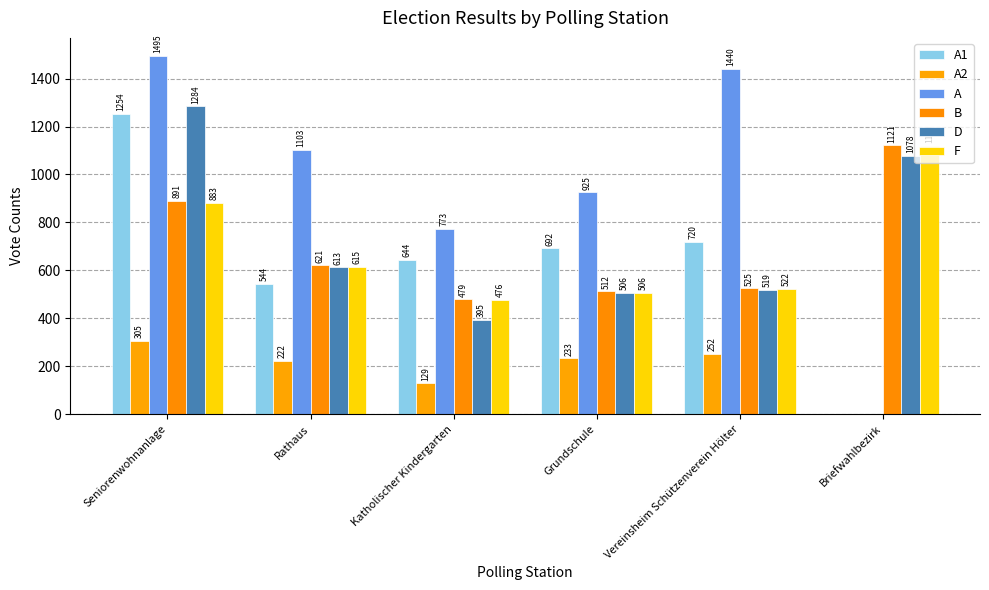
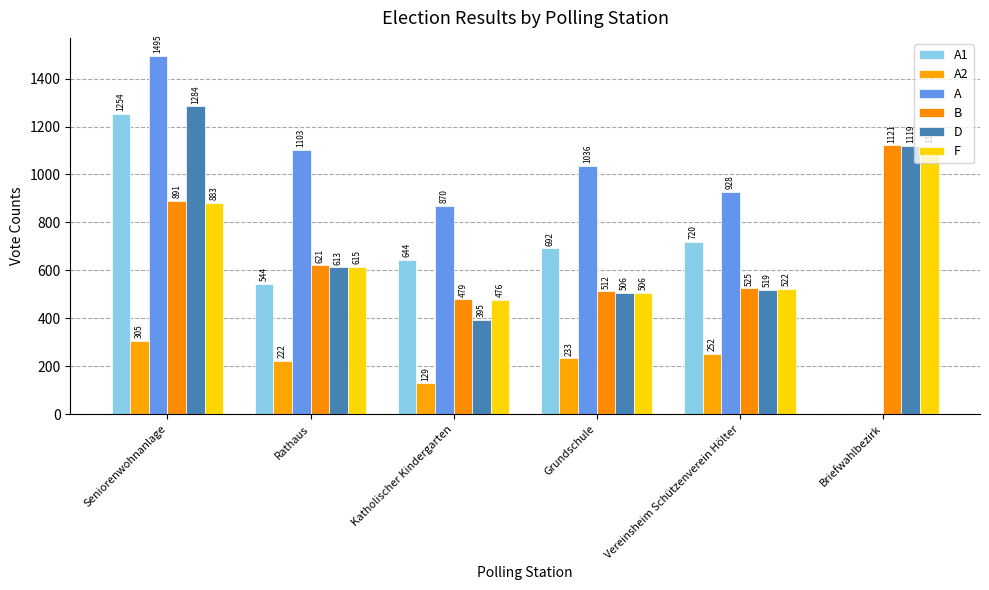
A, Katholischer Kindergarten: 773 -> 870
A, Grundschule: 925 -> 1036
A, Vereinsheim Schützenverein Hölter: 1440 -> 928
D, Briefwahlbezirk: 1080 -> 1120
